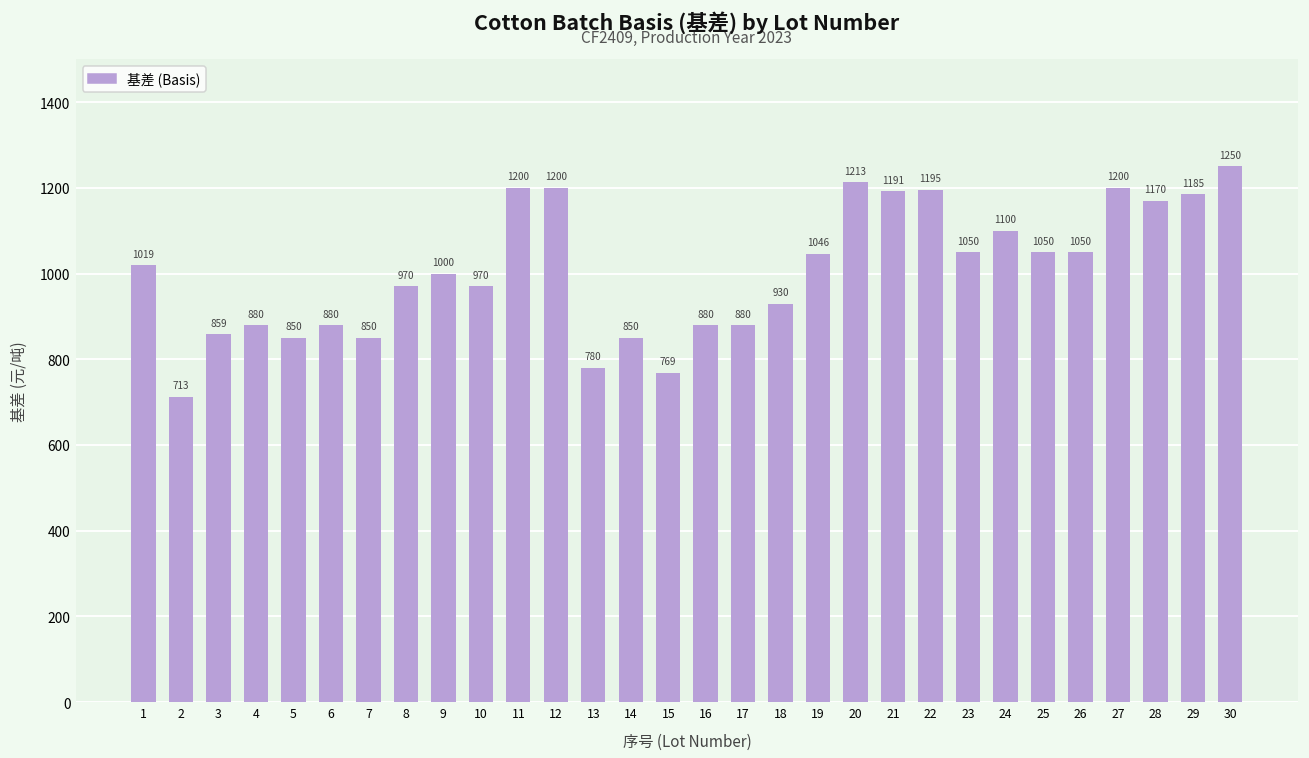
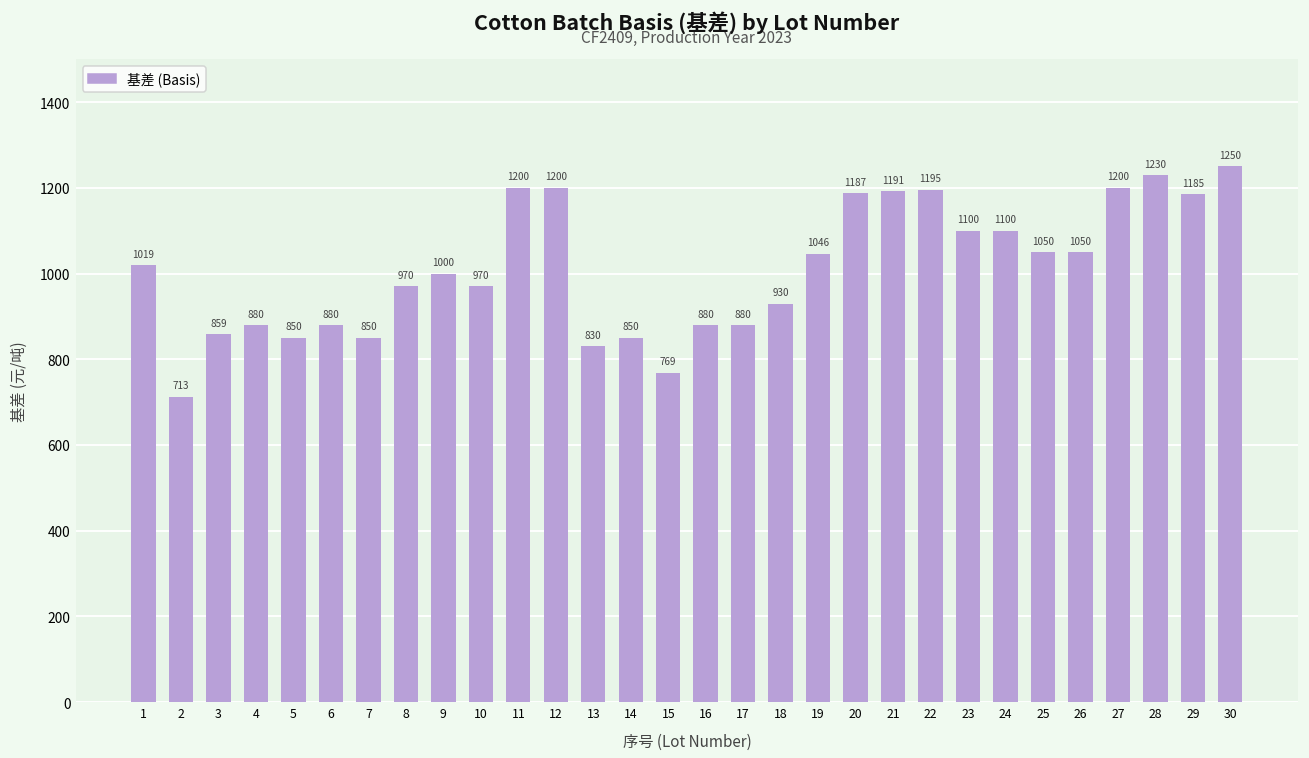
13: 780 -> 830
20: 1213 -> 1187
23: 1050 -> 1100
28: 1170 -> 1230
